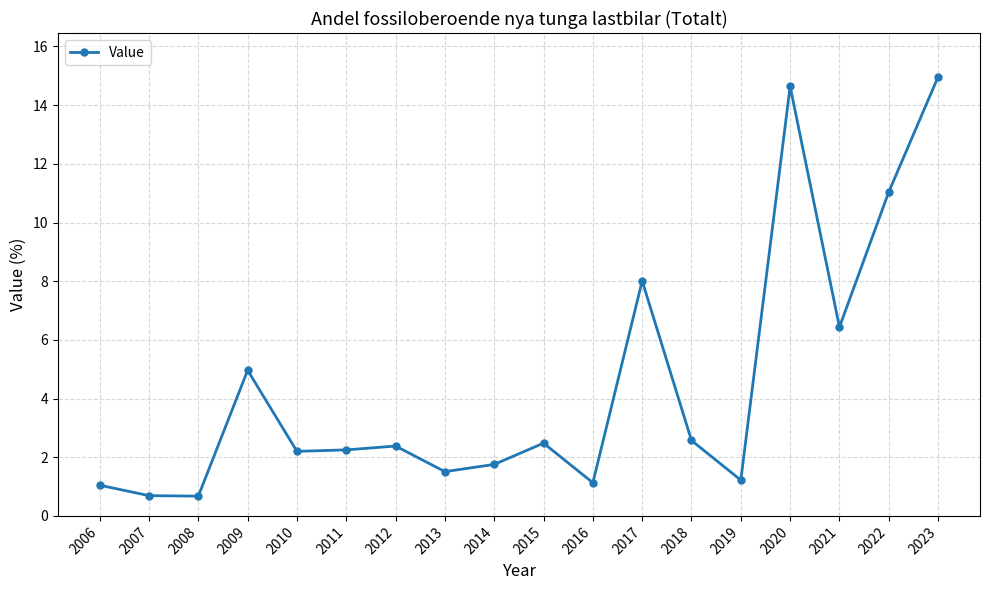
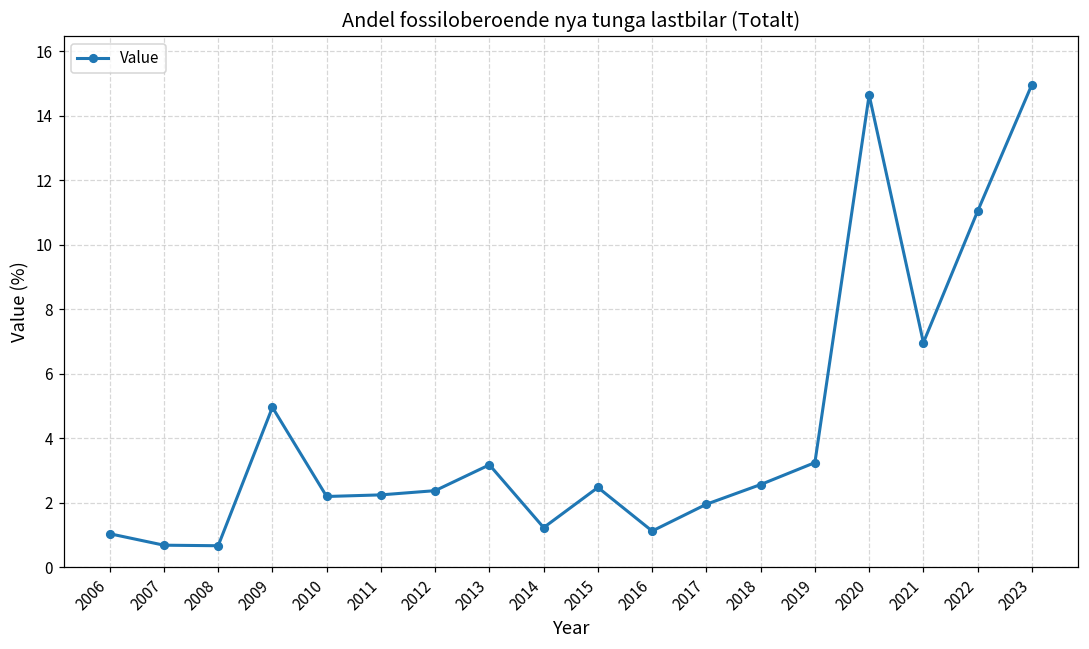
2013: 1.5 -> 3.2
2014: 1.8 -> 1.2
2017: 8.0 -> 2.0
2019: 1.2 -> 3.3
2021: 6.4 -> 7.0
